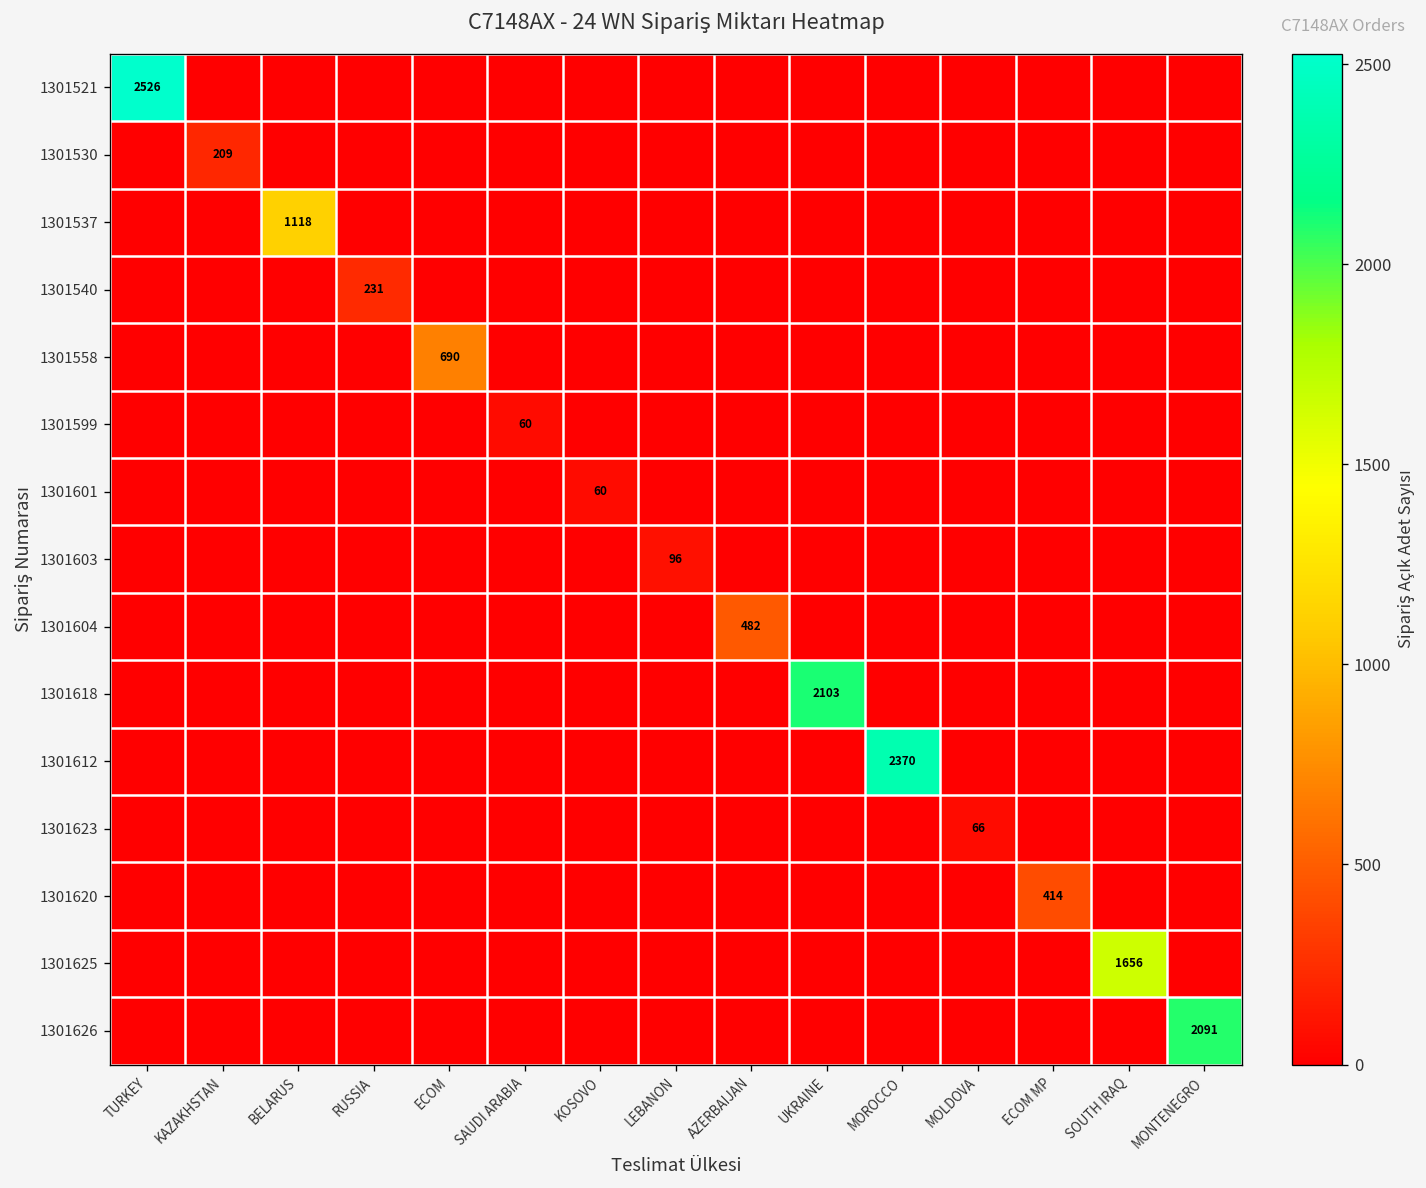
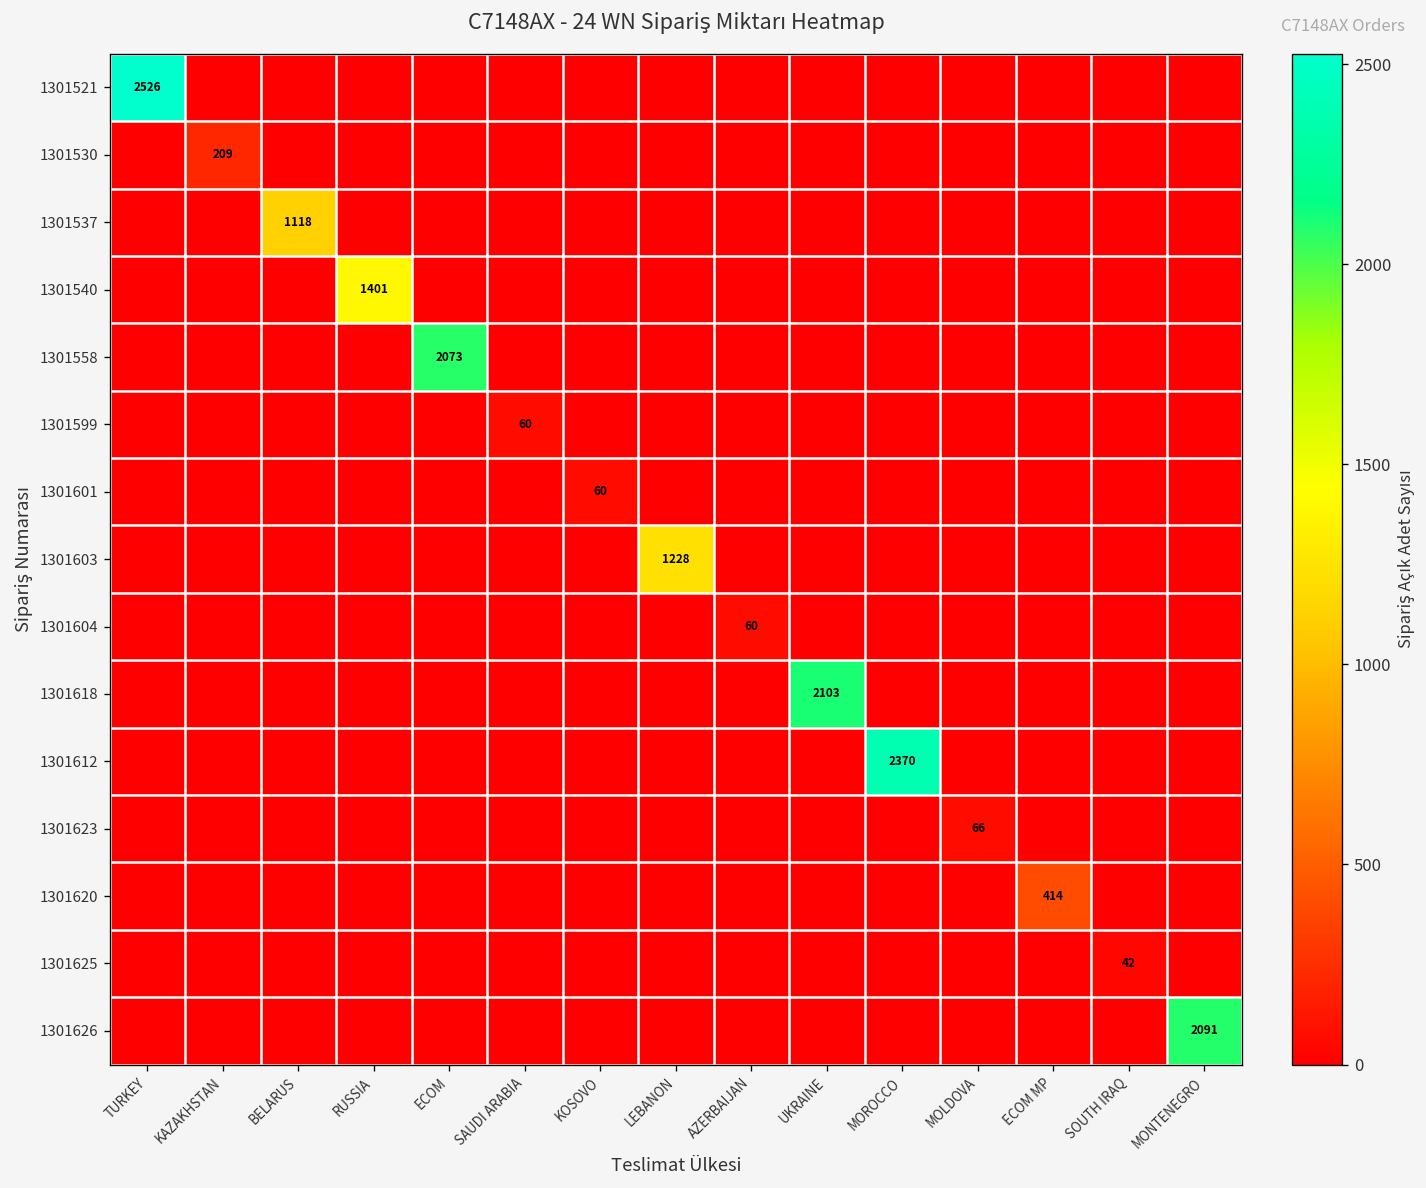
1301540, RUSSIA: 231 -> 1401
1301558, ECOM: 690 -> 2073
1301603, LEBANON: 96 -> 1228
1301604, AZERBAIJAN: 482 -> 60
1301625, SOUTH IRAQ: 1656 -> 42
